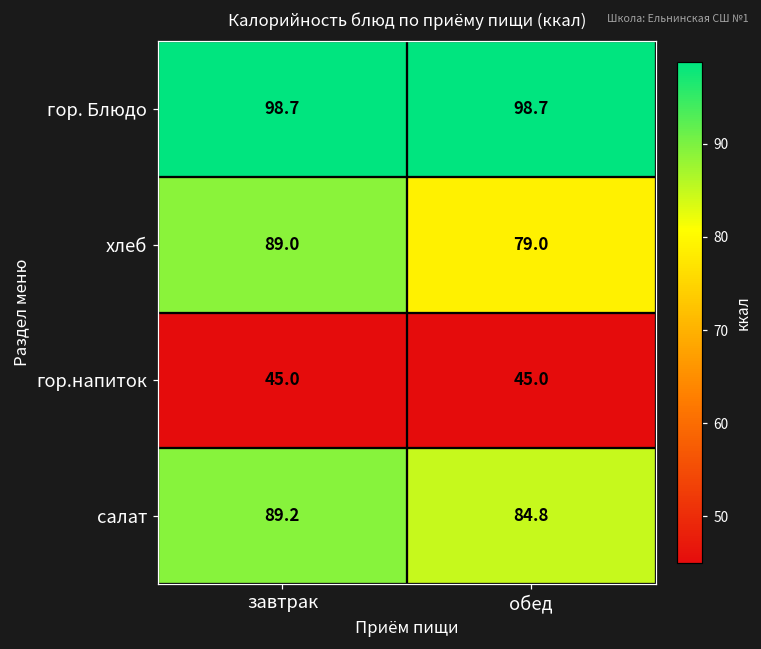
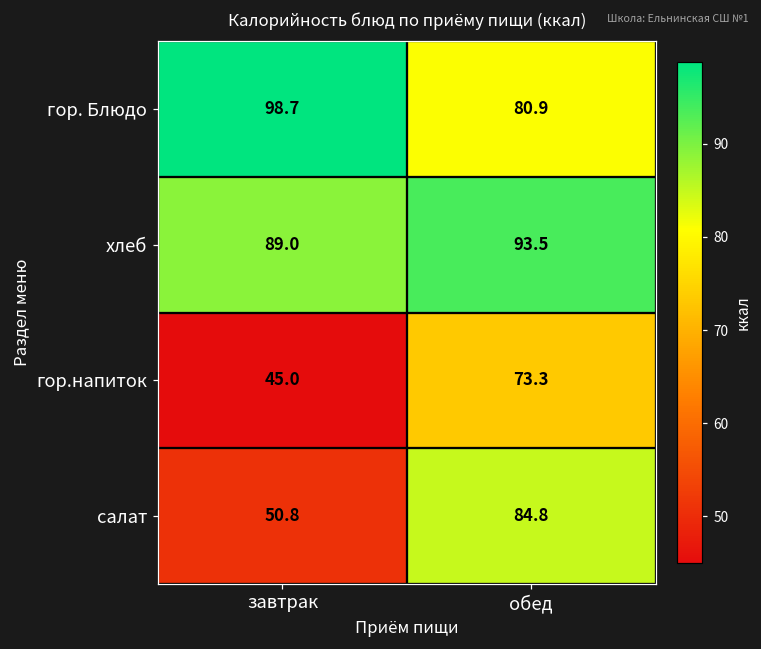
гор. Блюдо, обед: 98.7 -> 80.9
хлеб, обед: 79.0 -> 93.5
гор.напиток, обед: 45.0 -> 73.3
салат, завтрак: 89.2 -> 50.8
